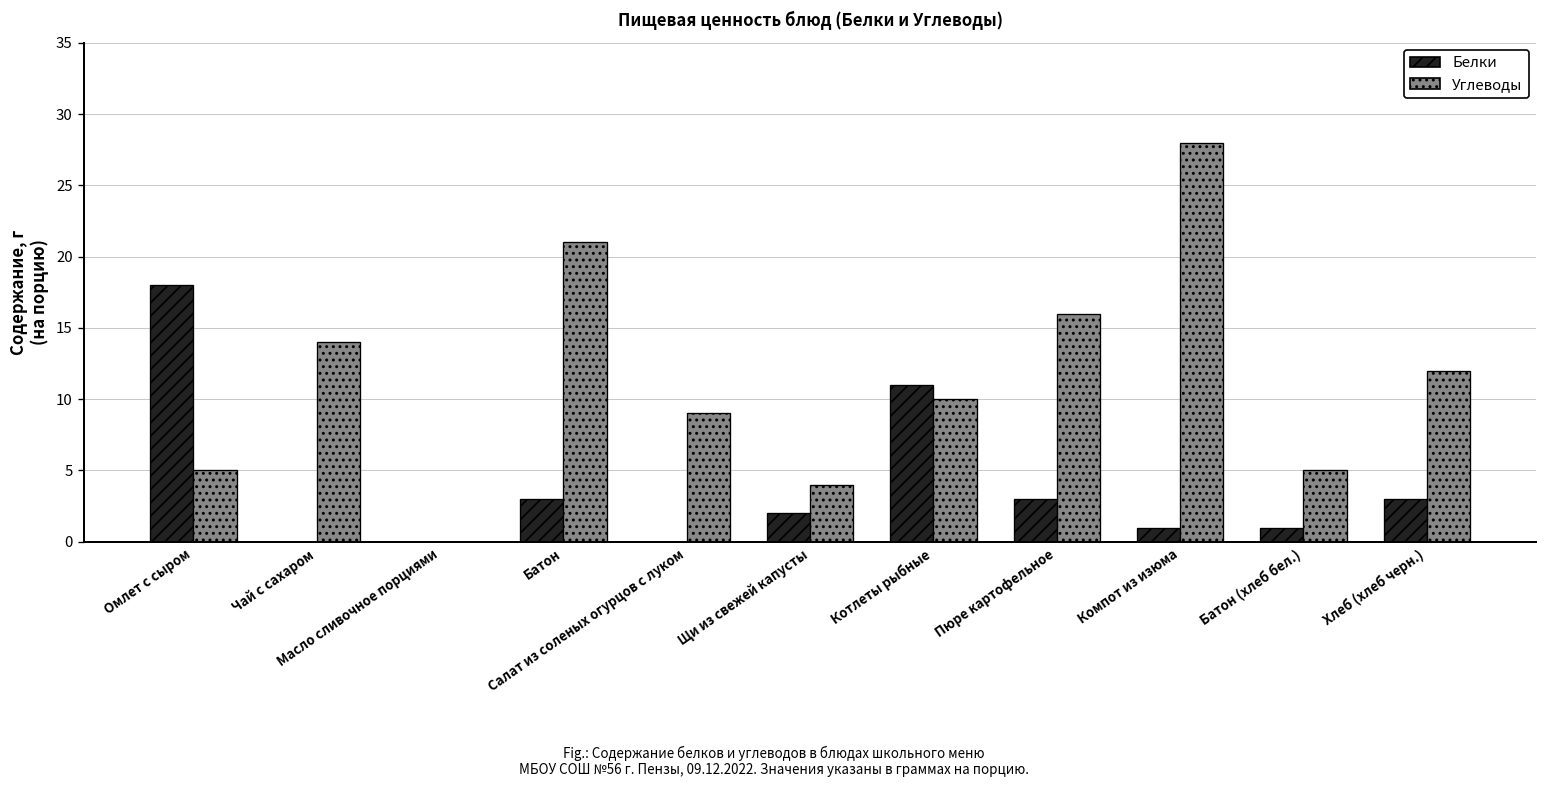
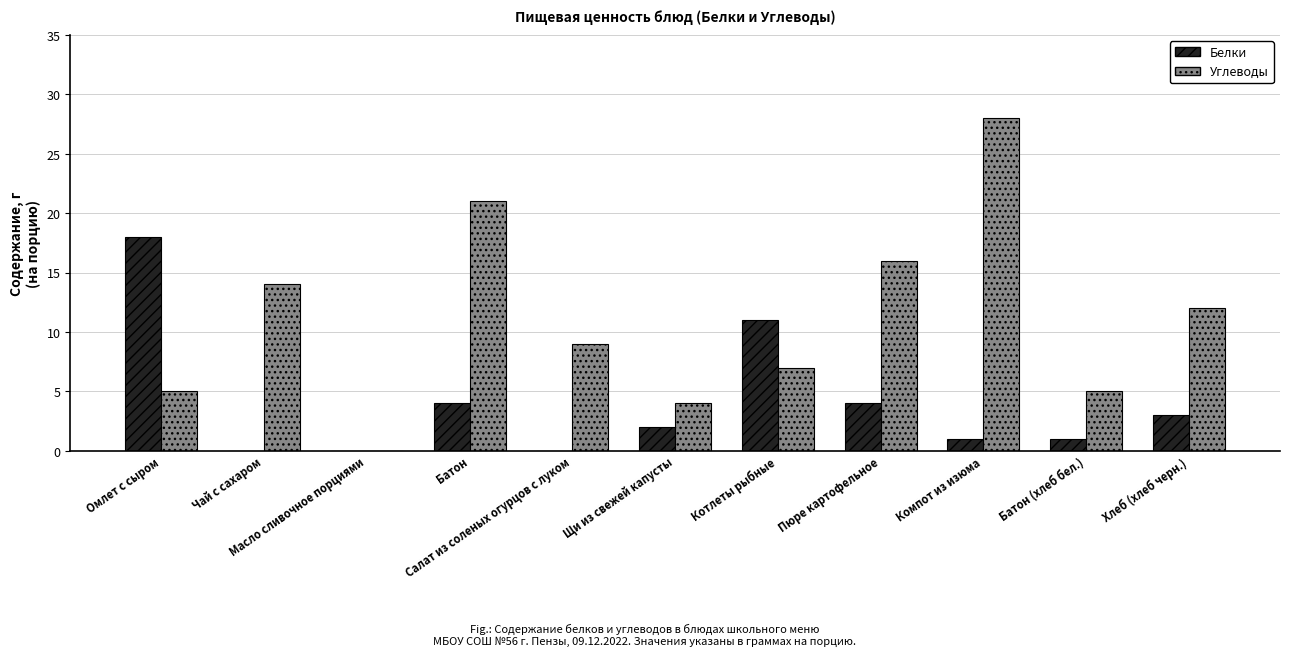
Белки, Батон: 3 -> 4
Углеводы, Котлеты рыбные: 10 -> 7
Белки, Пюре картофельное: 3 -> 4
